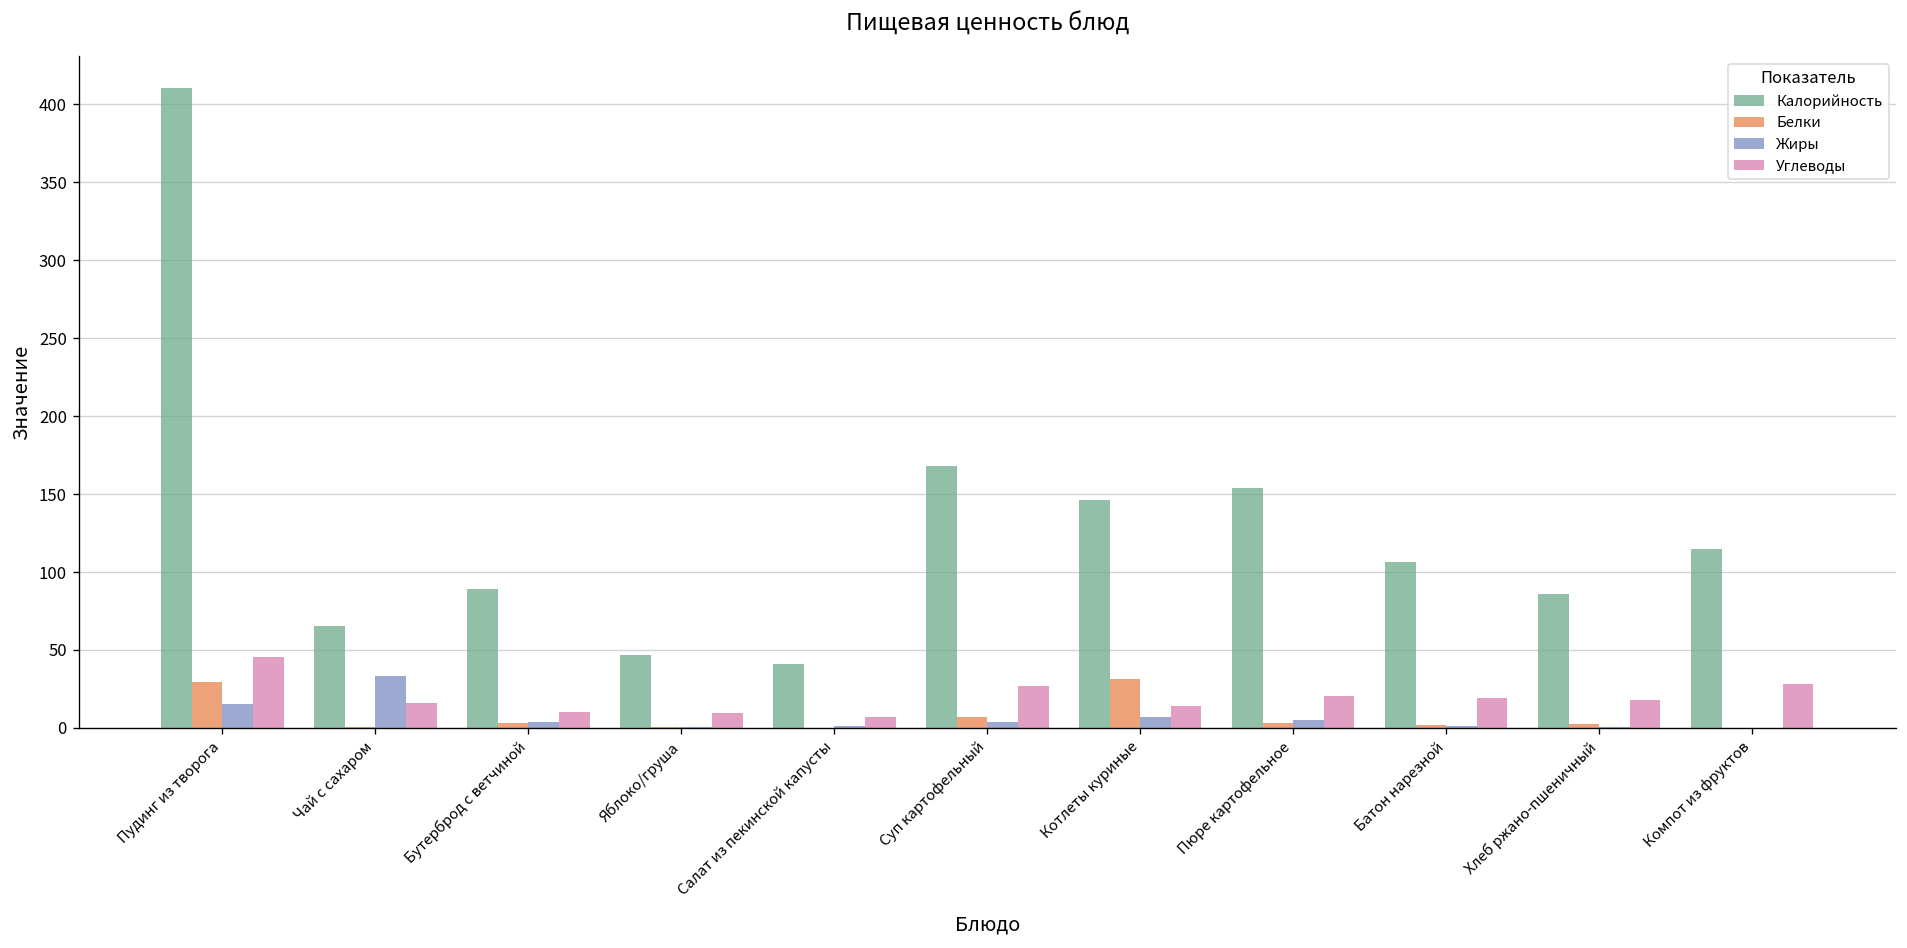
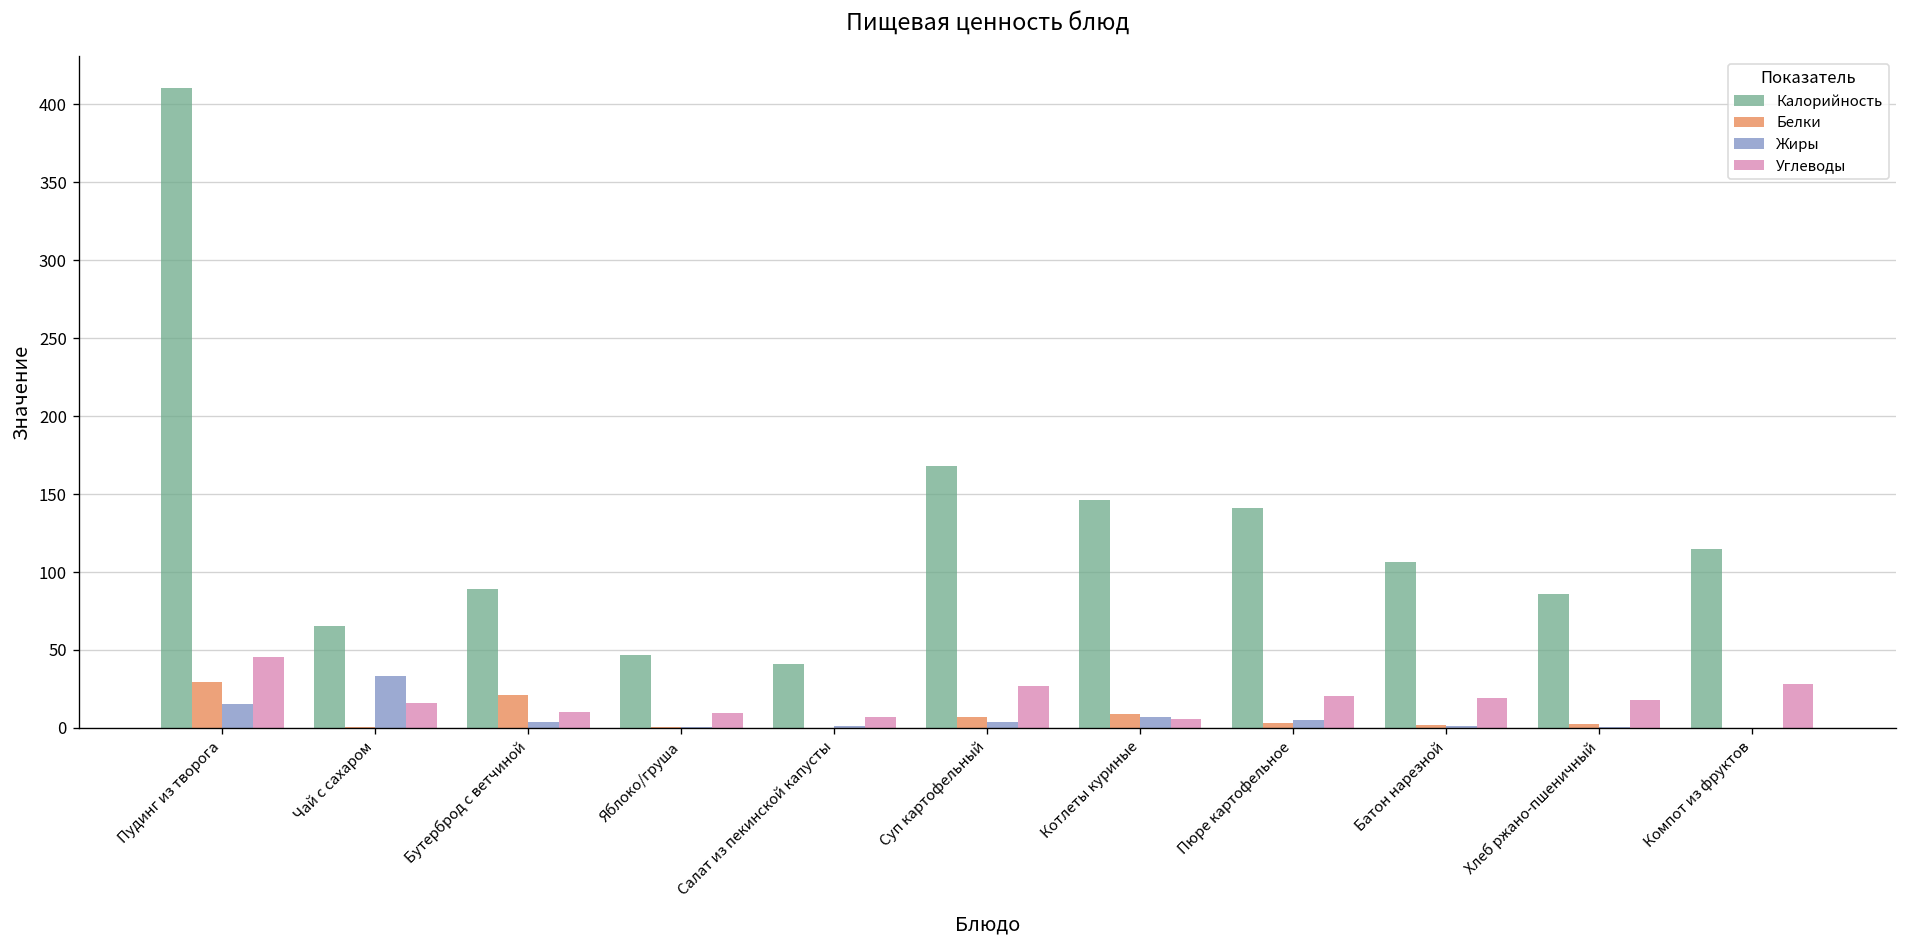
Белки, Бутерброд с ветчиной: 3 -> 21
Белки, Котлеты куриные: 31 -> 9
Углеводы, Котлеты куриные: 14 -> 6
Калорийность, Пюре картофельное: 154 -> 141
